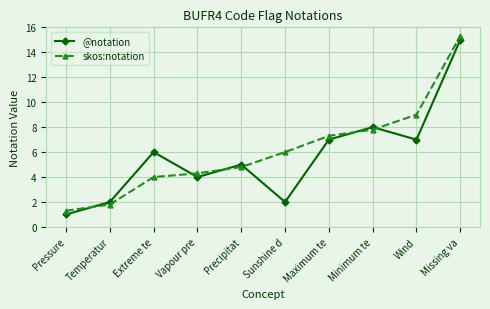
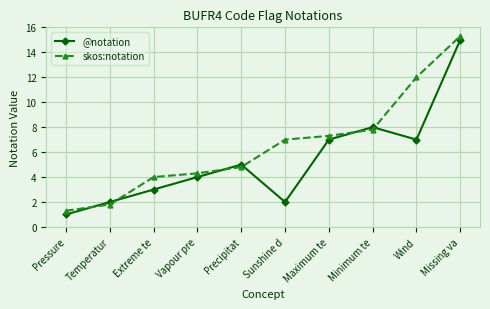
@notation, Extreme te: 6 -> 3
skos:notation, Sunshine d: 6 -> 7
skos:notation, Wind: 9 -> 12
